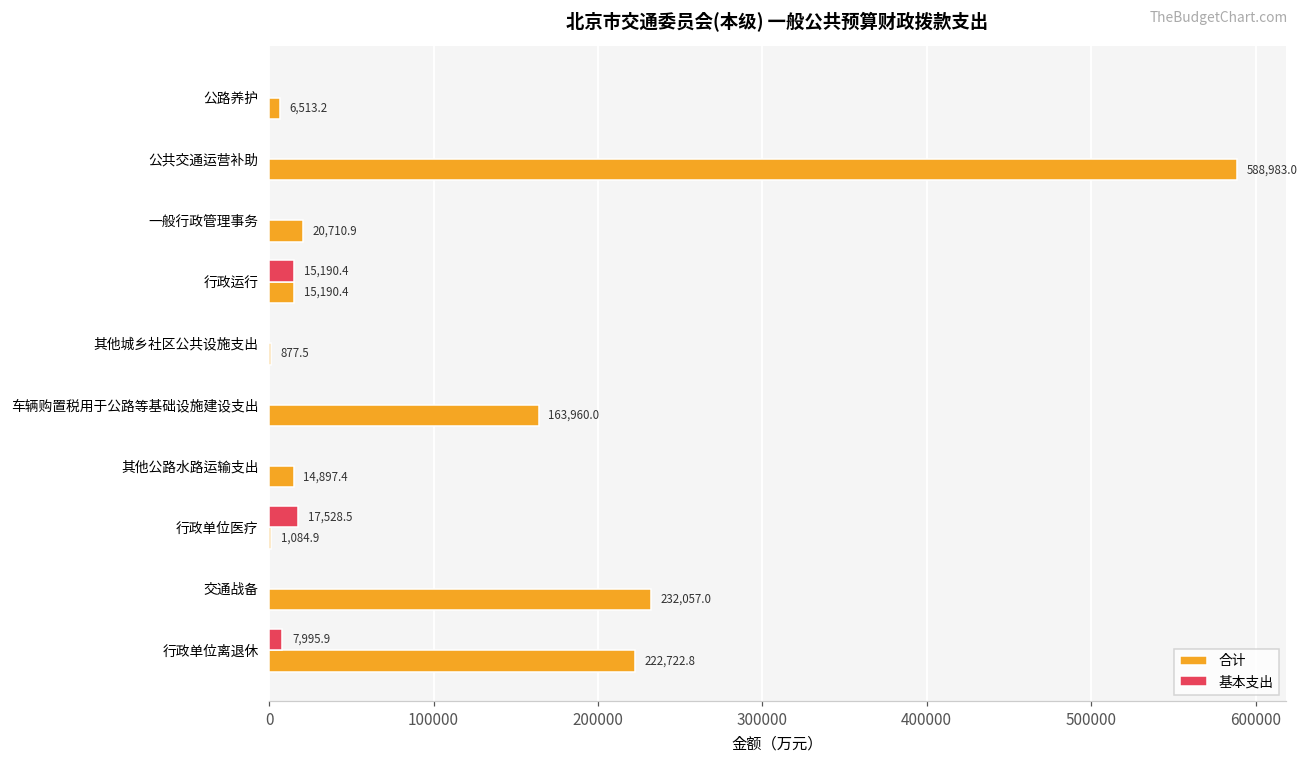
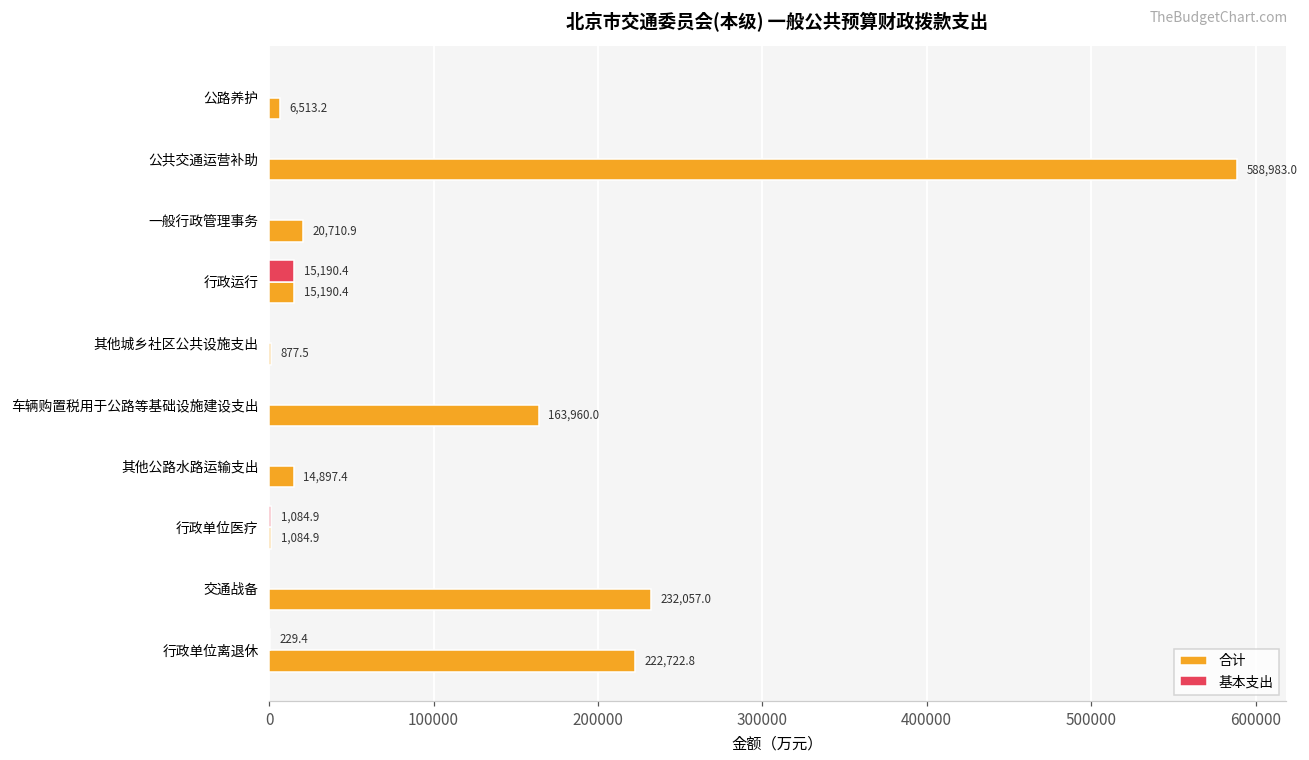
基本支出, 行政单位医疗: 17,528.5 -> 1,084.9
基本支出, 行政单位离退休: 7,995.9 -> 229.4
